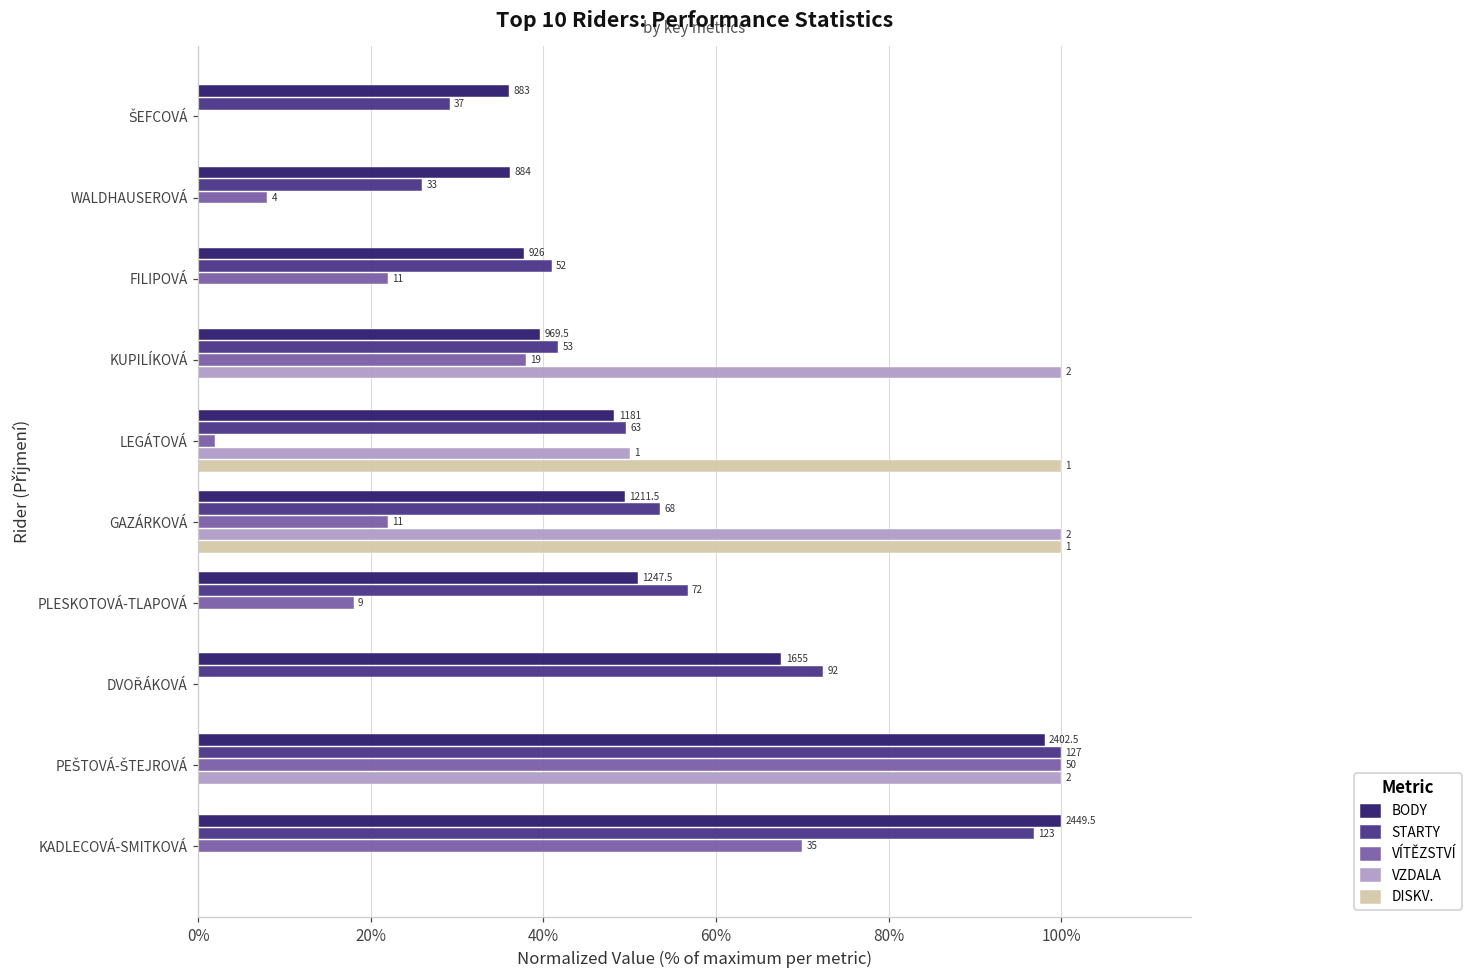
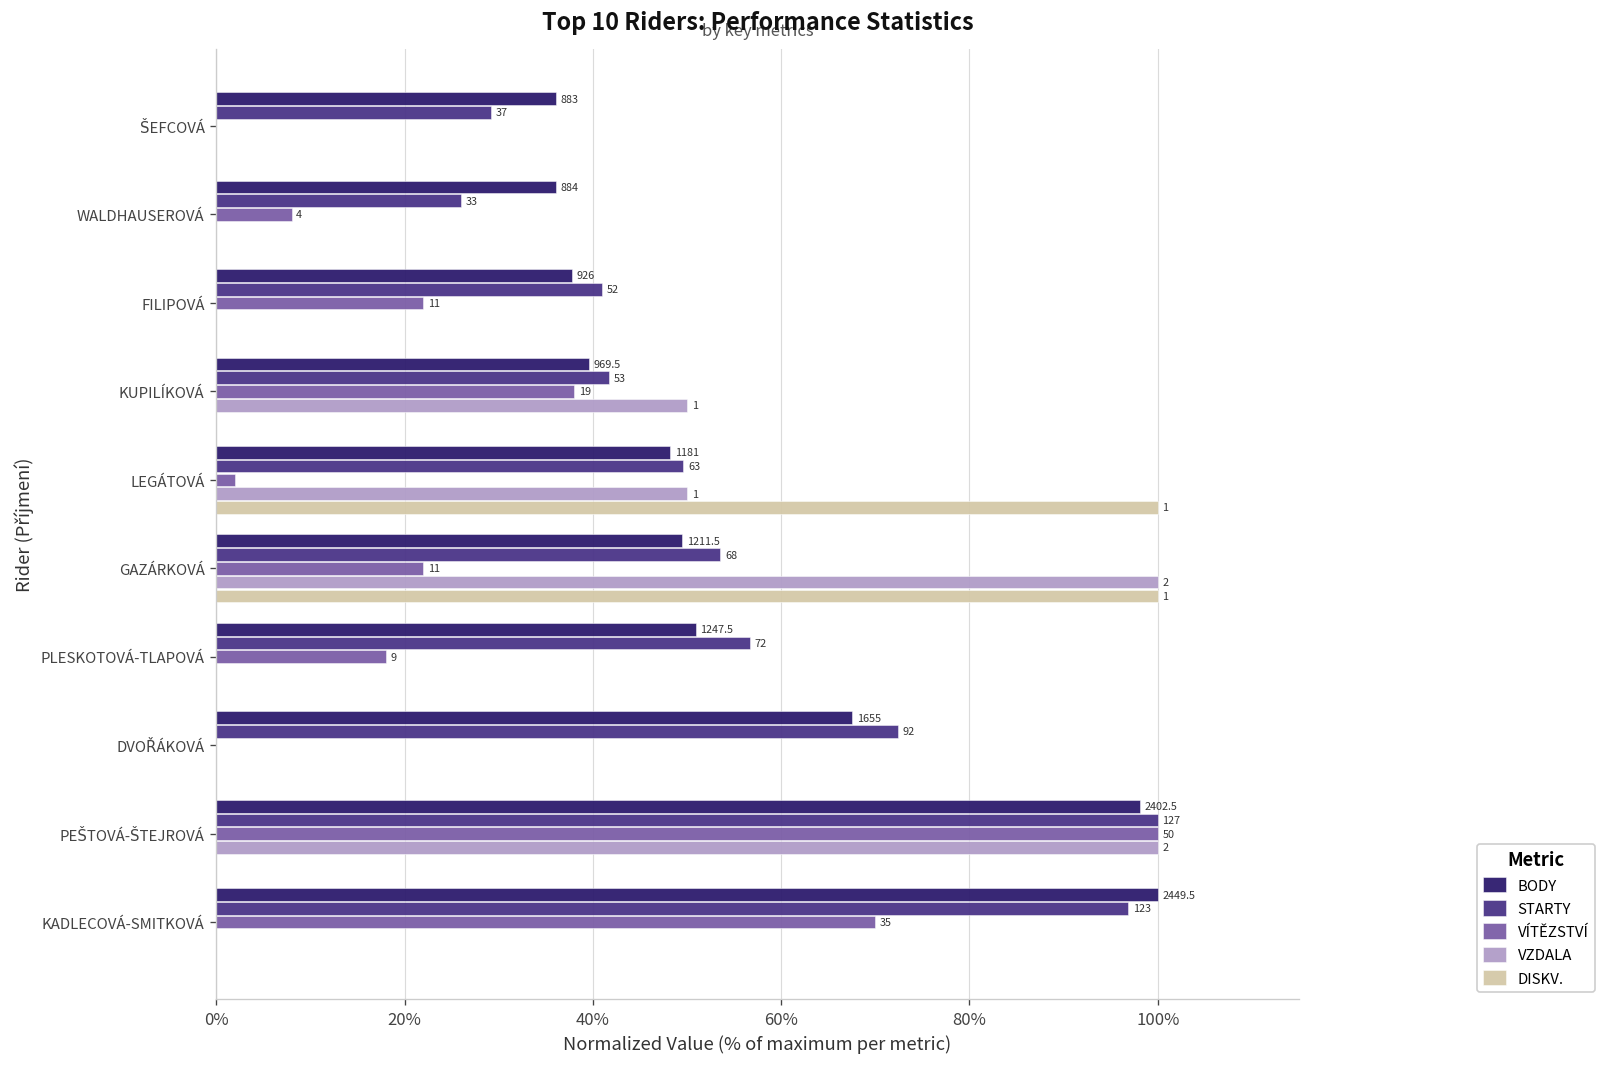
VZDALA, KUPILÍKOVÁ: 2 -> 1
